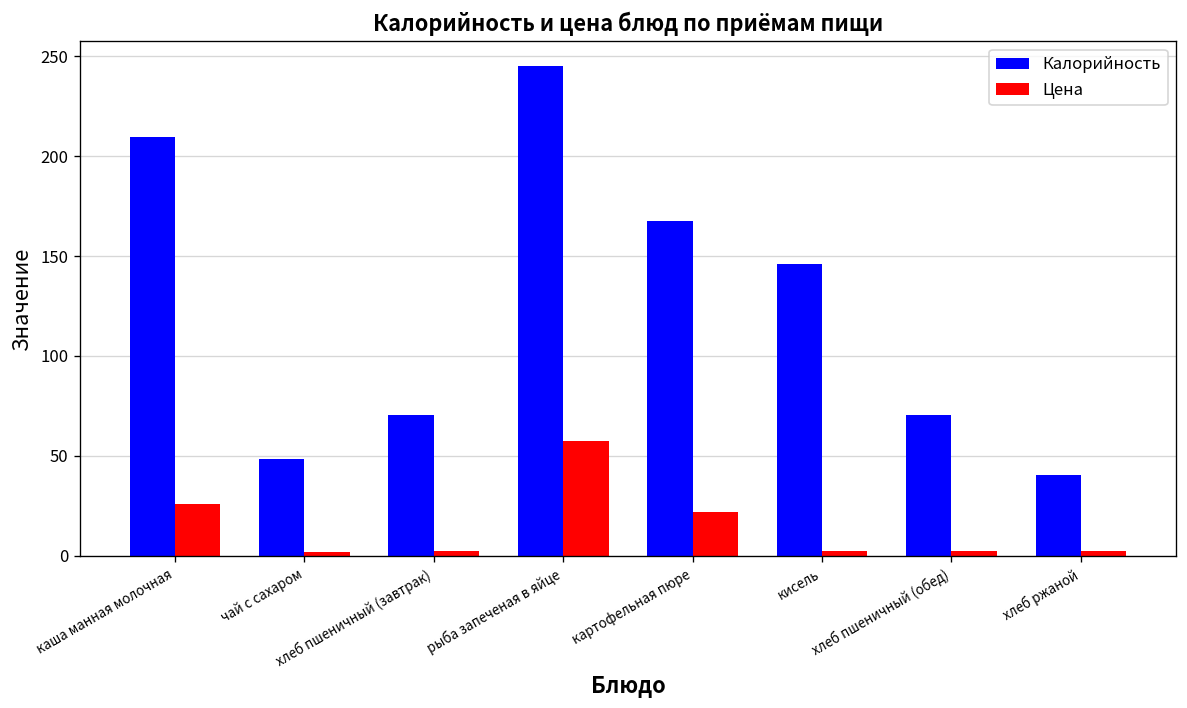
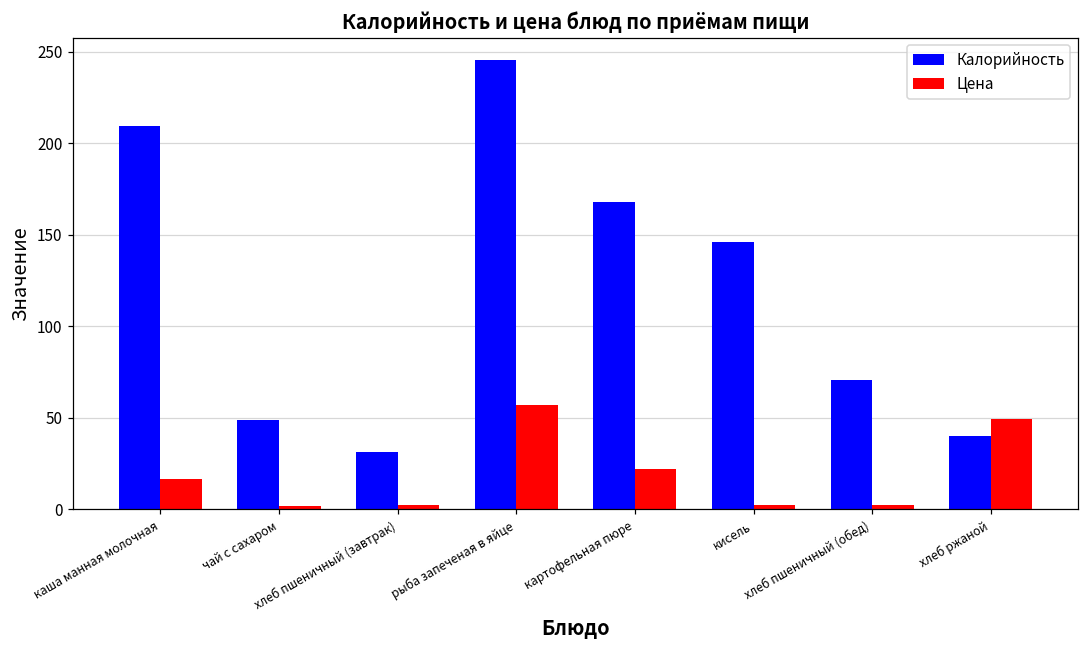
Цена, каша манная молочная: 26 -> 17
Калорийность, хлеб пшеничный (завтрак): 71 -> 32
Цена, хлеб ржаной: 3 -> 49
